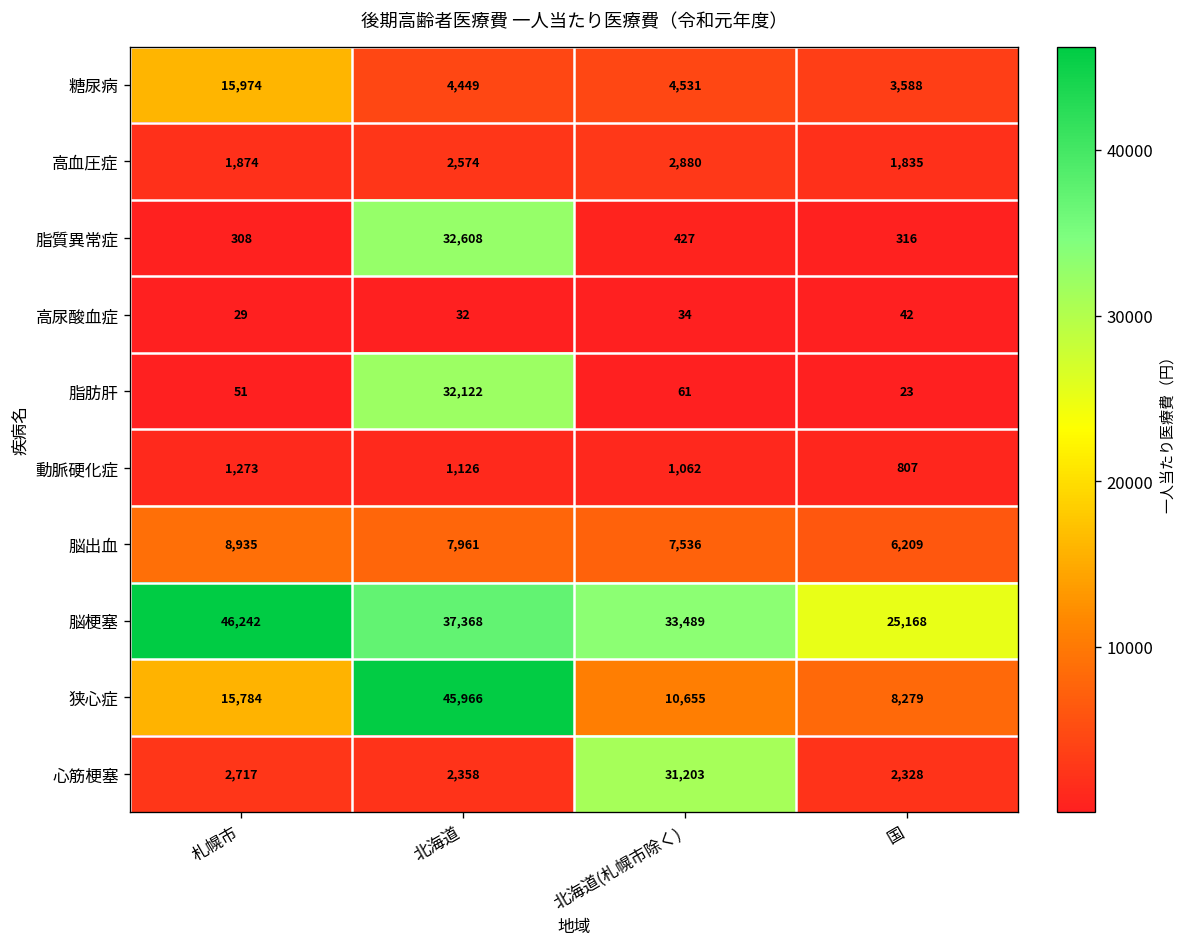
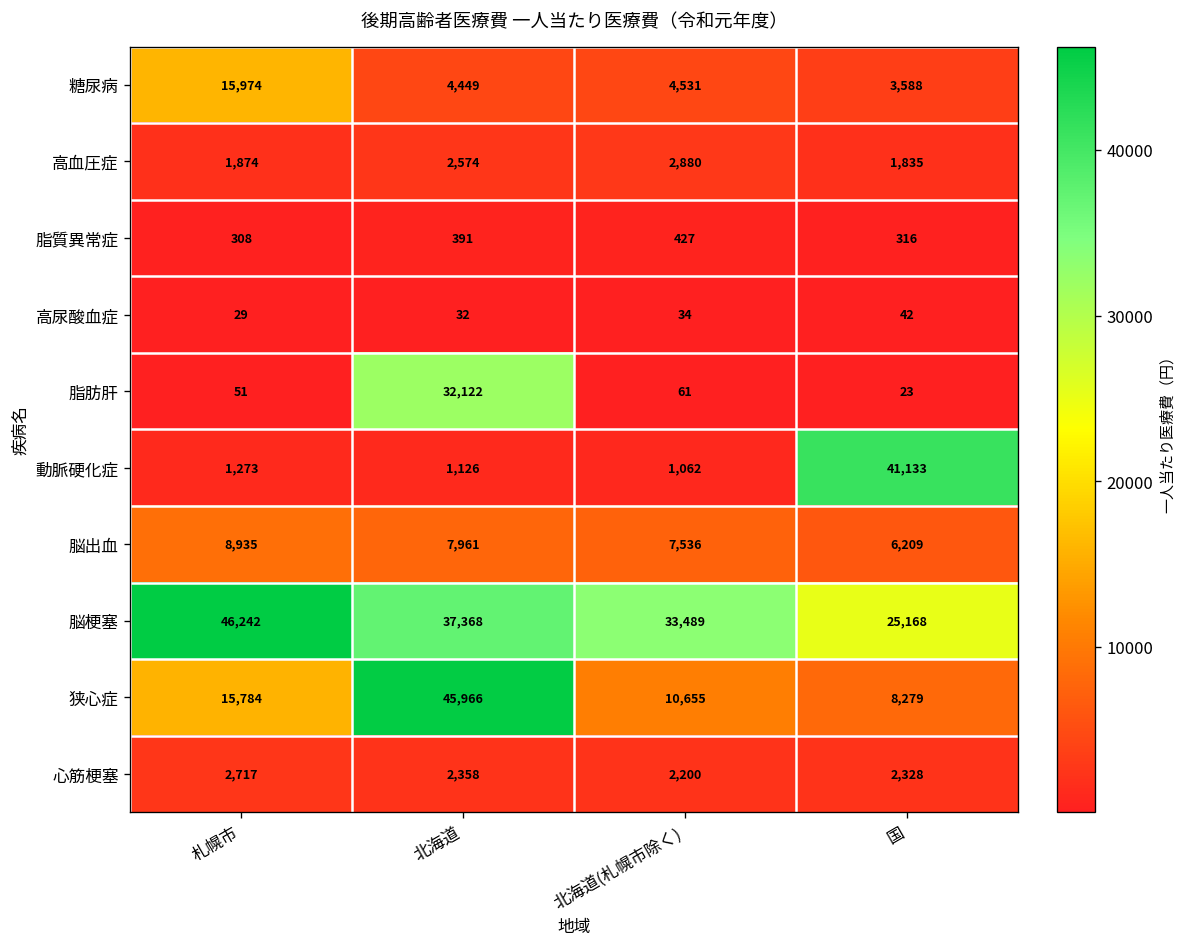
脂質異常症, 北海道: 32,608 -> 391
動脈硬化症, 国: 807 -> 41,133
心筋梗塞, 北海道(札幌市除く): 31,203 -> 2,200
